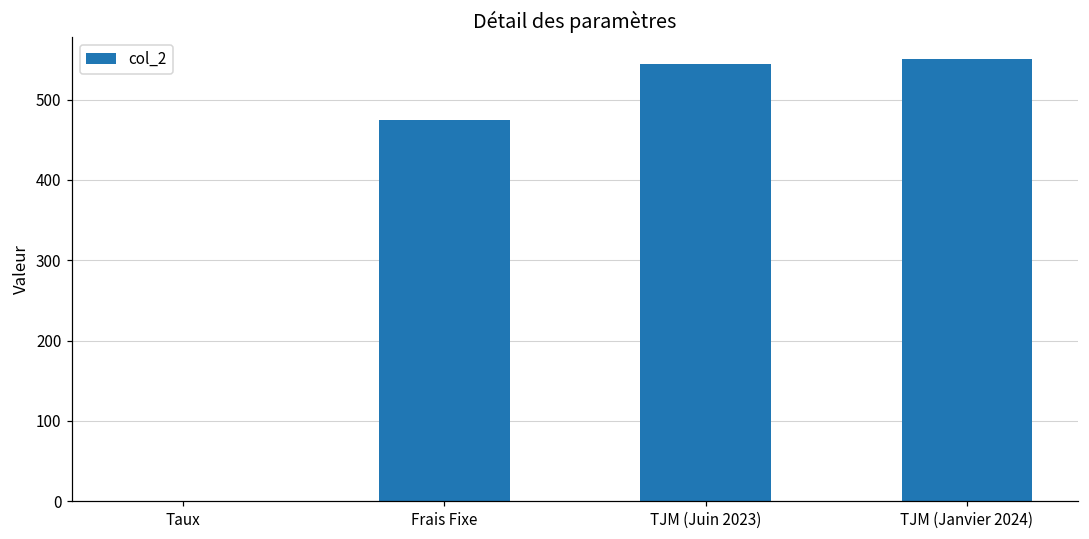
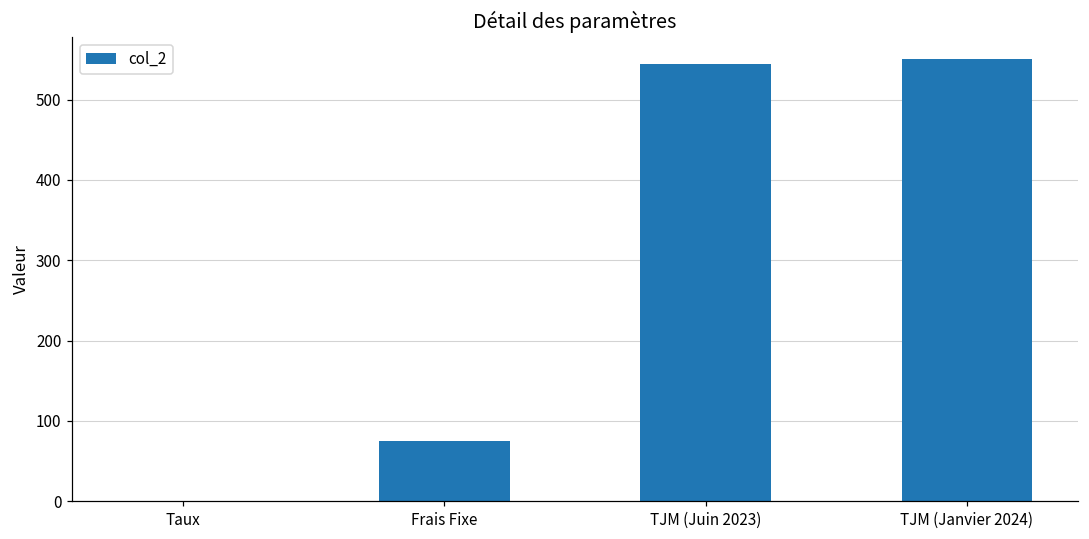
Frais Fixe: 480 -> 80
